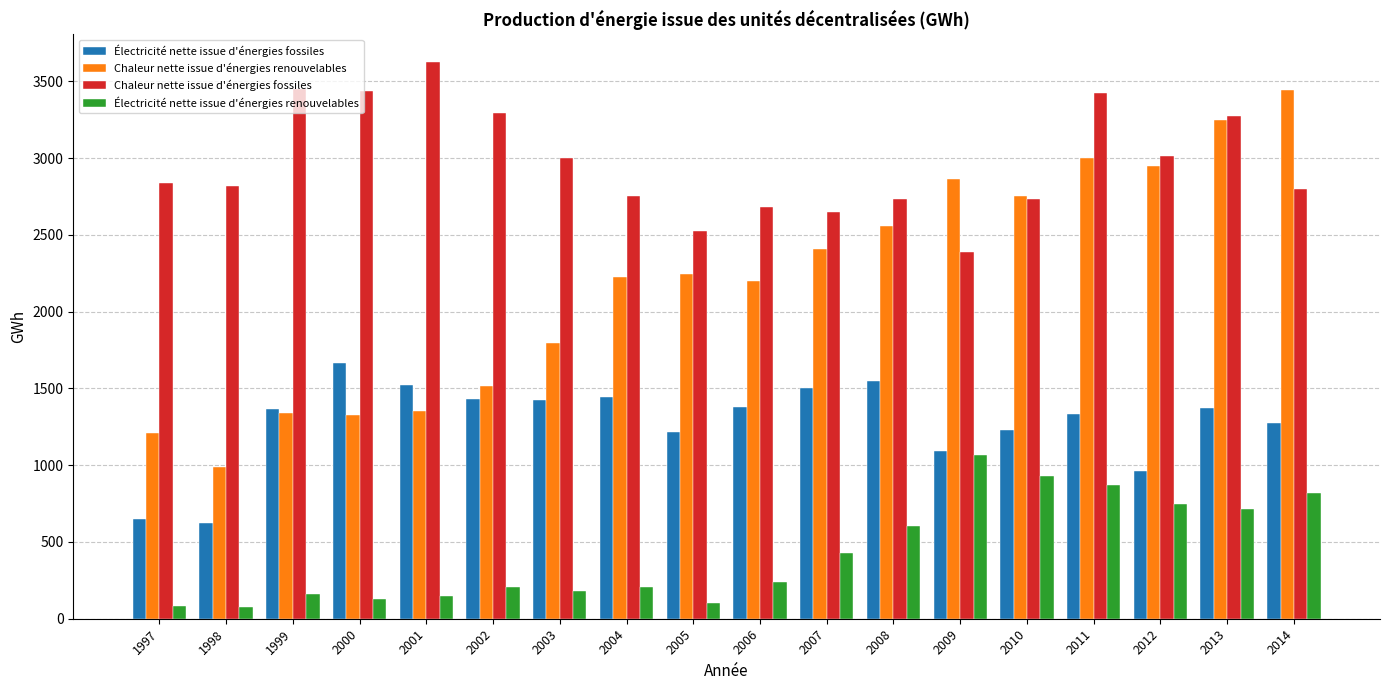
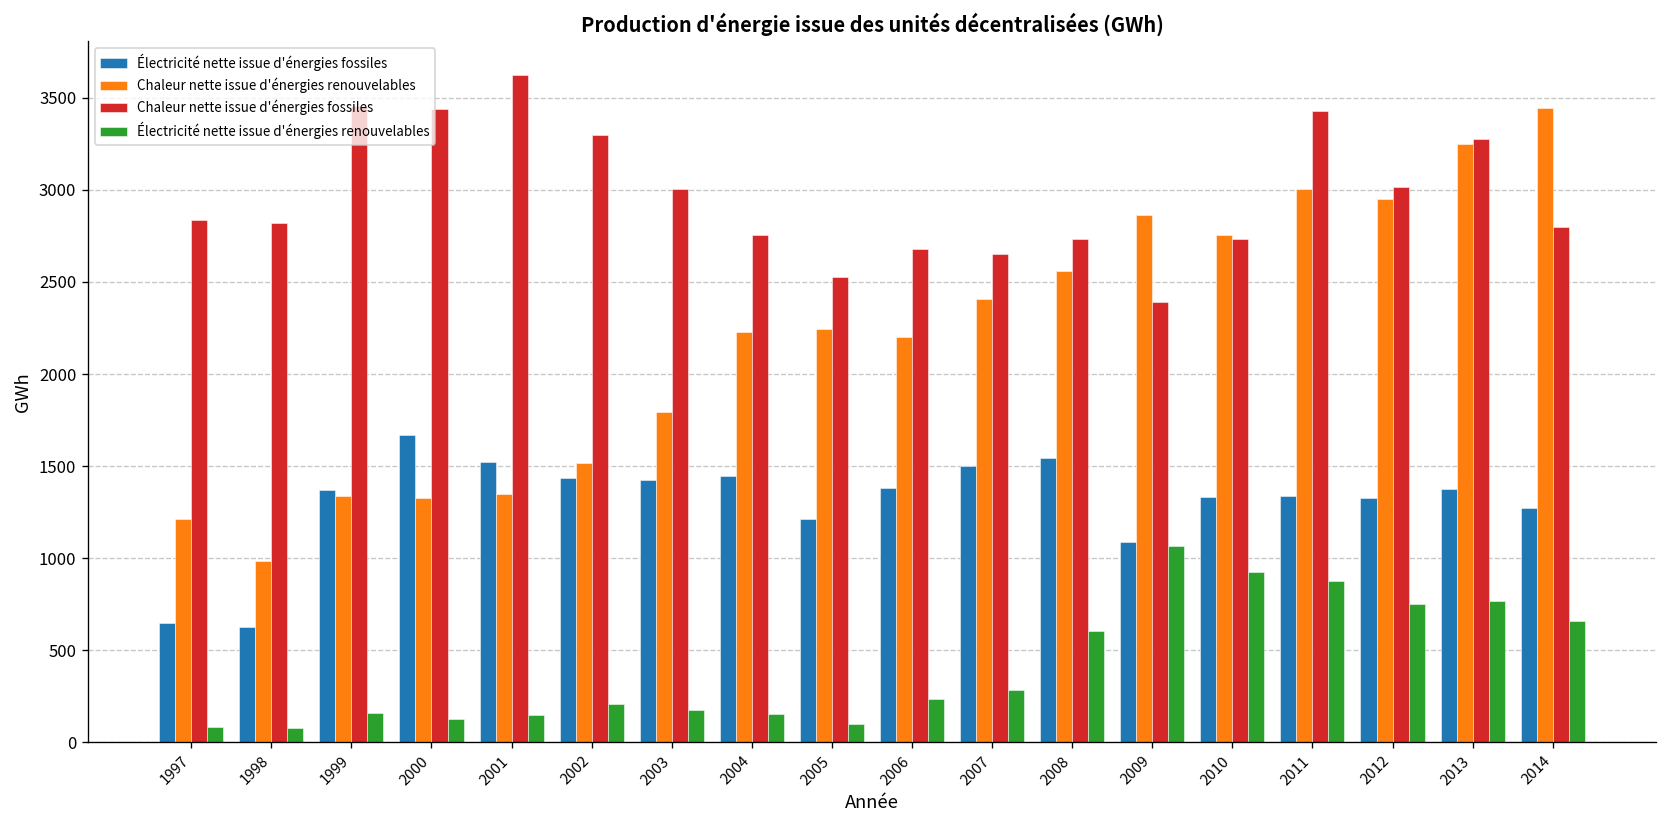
Électricité nette issue d'énergies renouvelables, 2004: 210 -> 150
Électricité nette issue d'énergies renouvelables, 2007: 430 -> 290
Électricité nette issue d'énergies fossiles, 2010: 1230 -> 1330
Électricité nette issue d'énergies fossiles, 2012: 960 -> 1330
Électricité nette issue d'énergies renouvelables, 2013: 710 -> 770
Électricité nette issue d'énergies renouvelables, 2014: 820 -> 660
